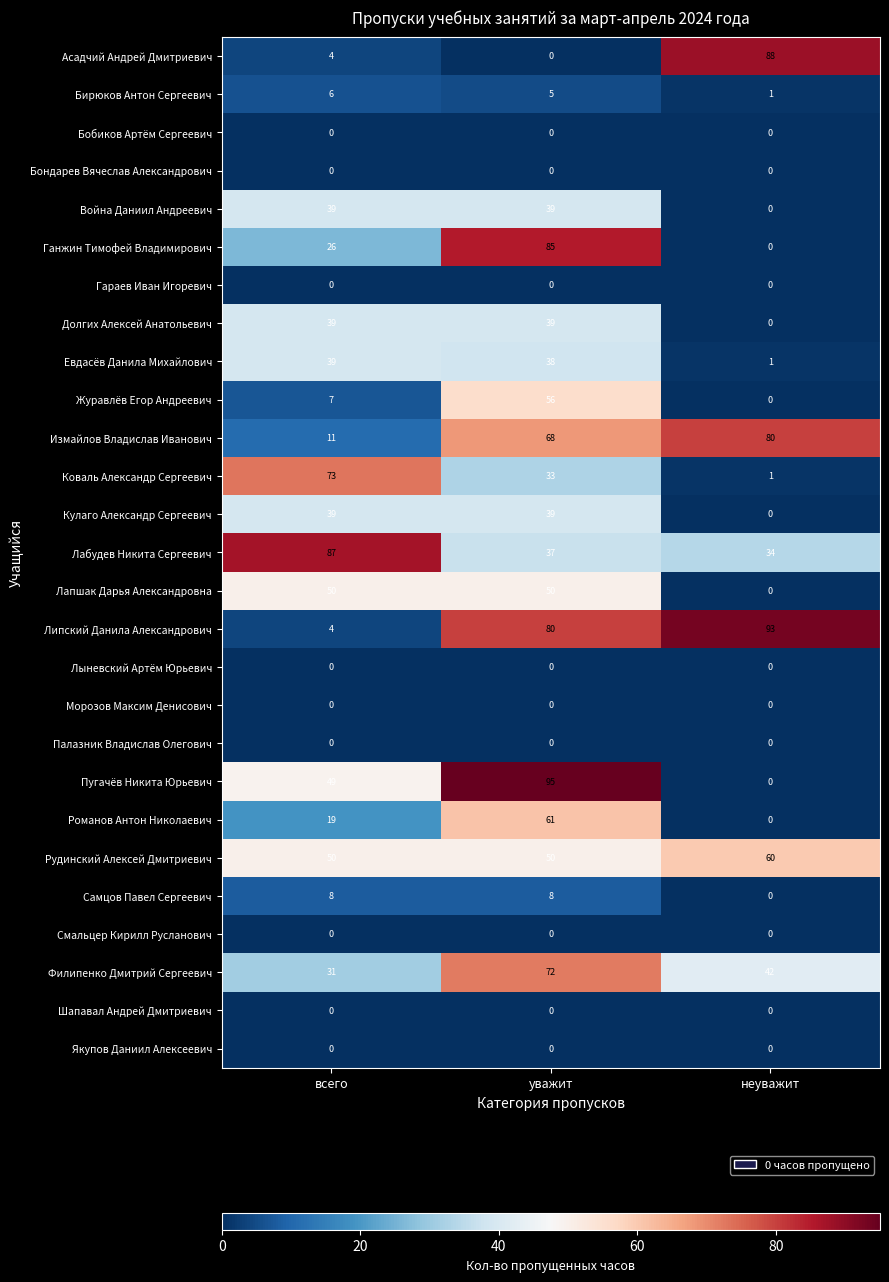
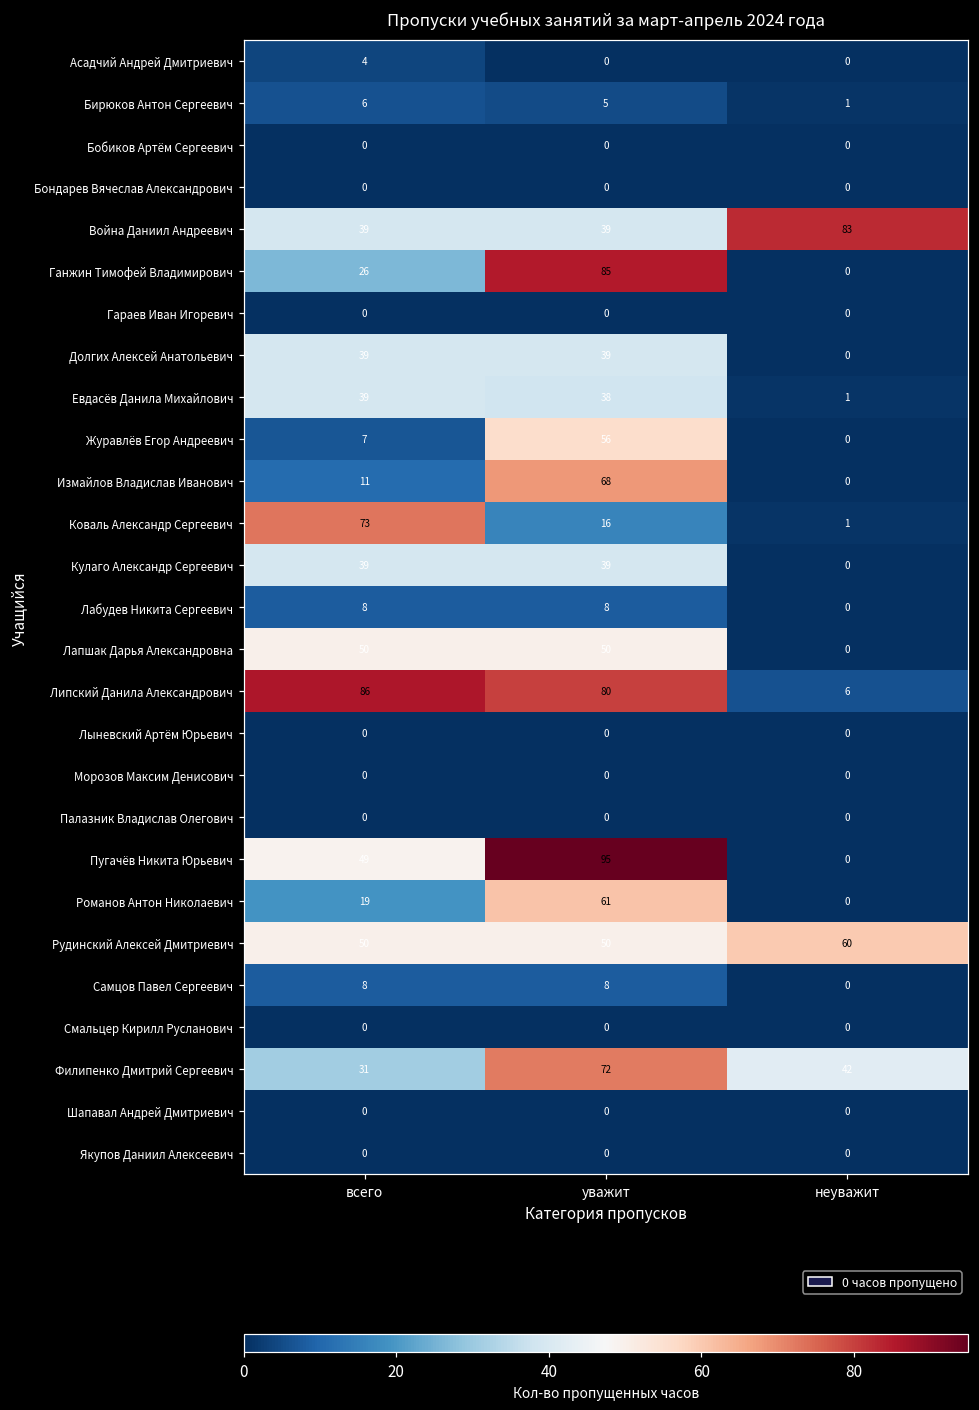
Асадчий Андрей Дмитриевич, неуважит: 88 -> 0
Война Даниил Андреевич, неуважит: 0 -> 83
Измайлов Владислав Иванович, неуважит: 80 -> 0
Коваль Александр Сергеевич, уважит: 33 -> 16
Лабудев Никита Сергеевич, всего: 87 -> 8
Лабудев Никита Сергеевич, уважит: 37 -> 8
Лабудев Никита Сергеевич, неуважит: 34 -> 0
Липский Данила Александрович, всего: 4 -> 86
Липский Данила Александрович, неуважит: 93 -> 6
